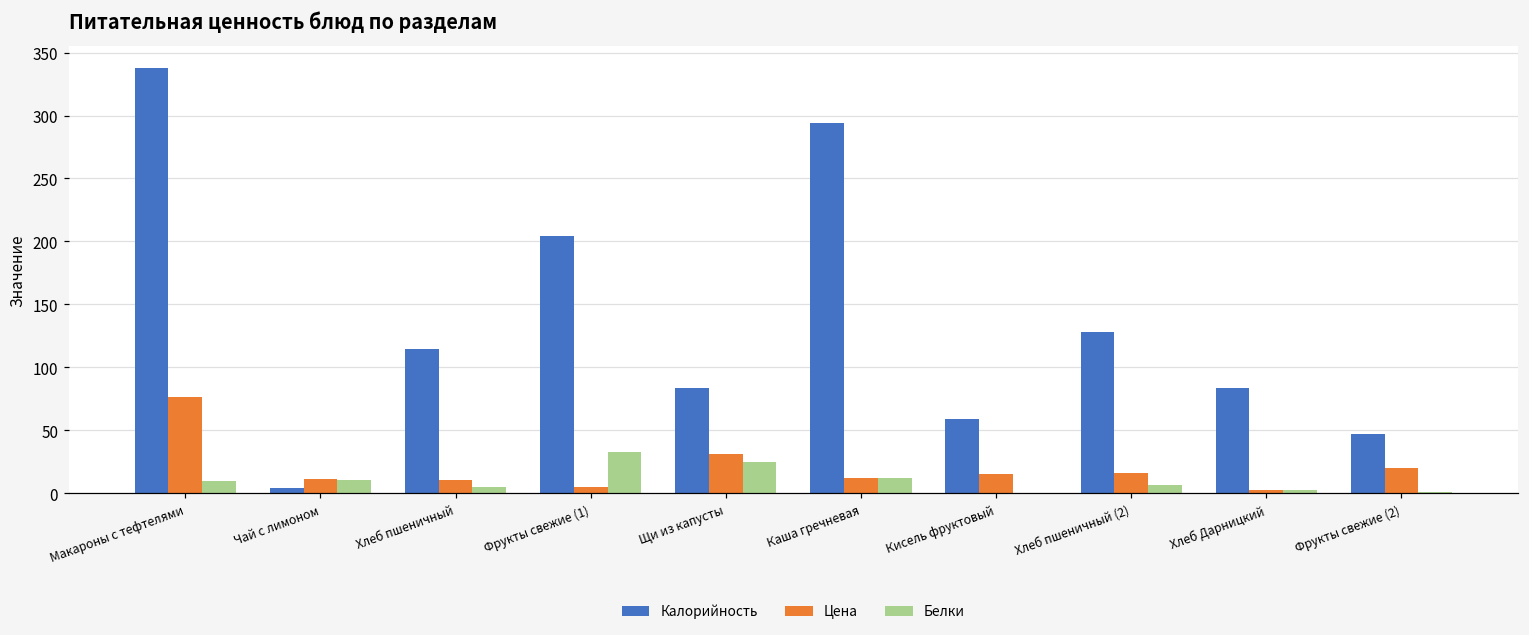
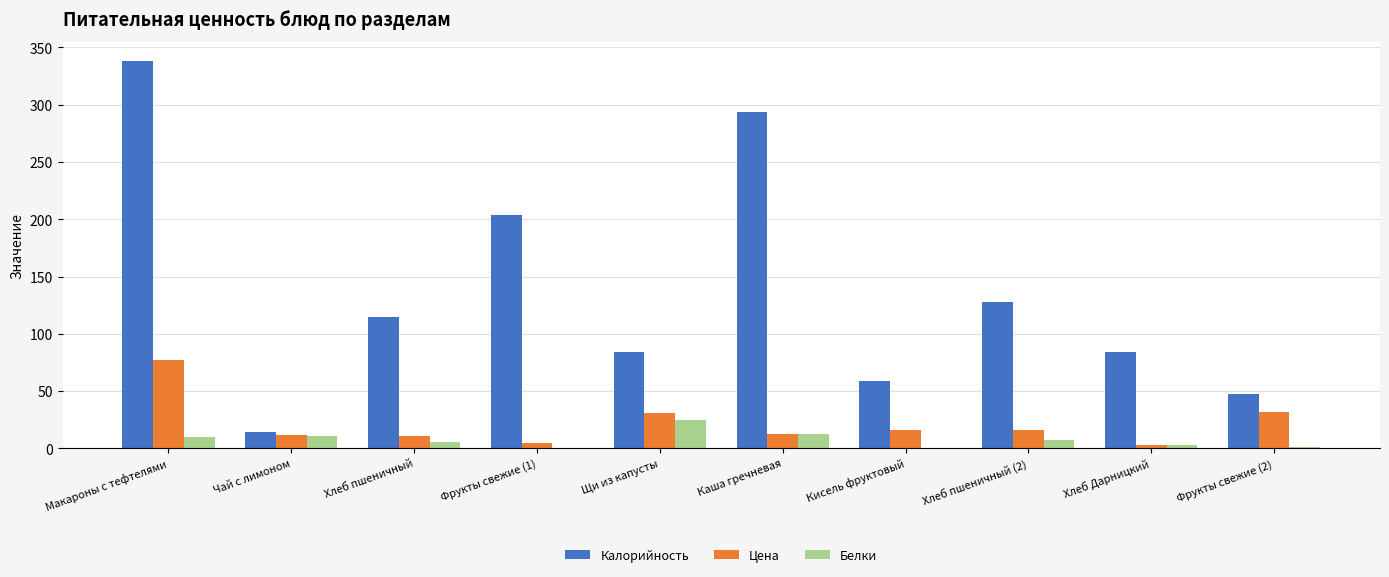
Калорийность, Чай с лимоном: 4 -> 14
Белки, Фрукты свежие (1): 33 -> 0
Цена, Фрукты свежие (2): 20 -> 32
